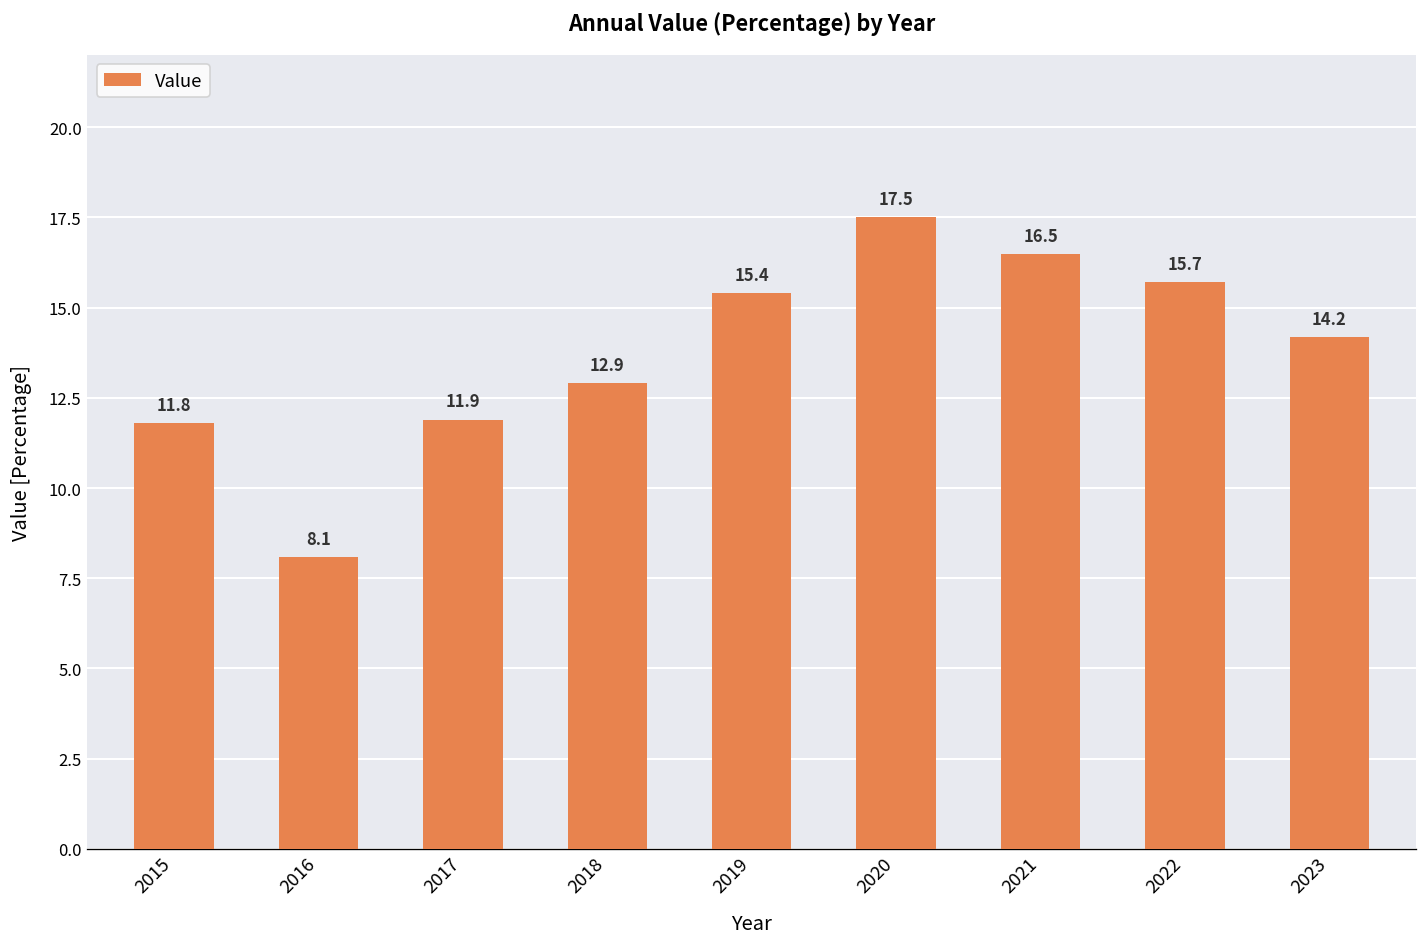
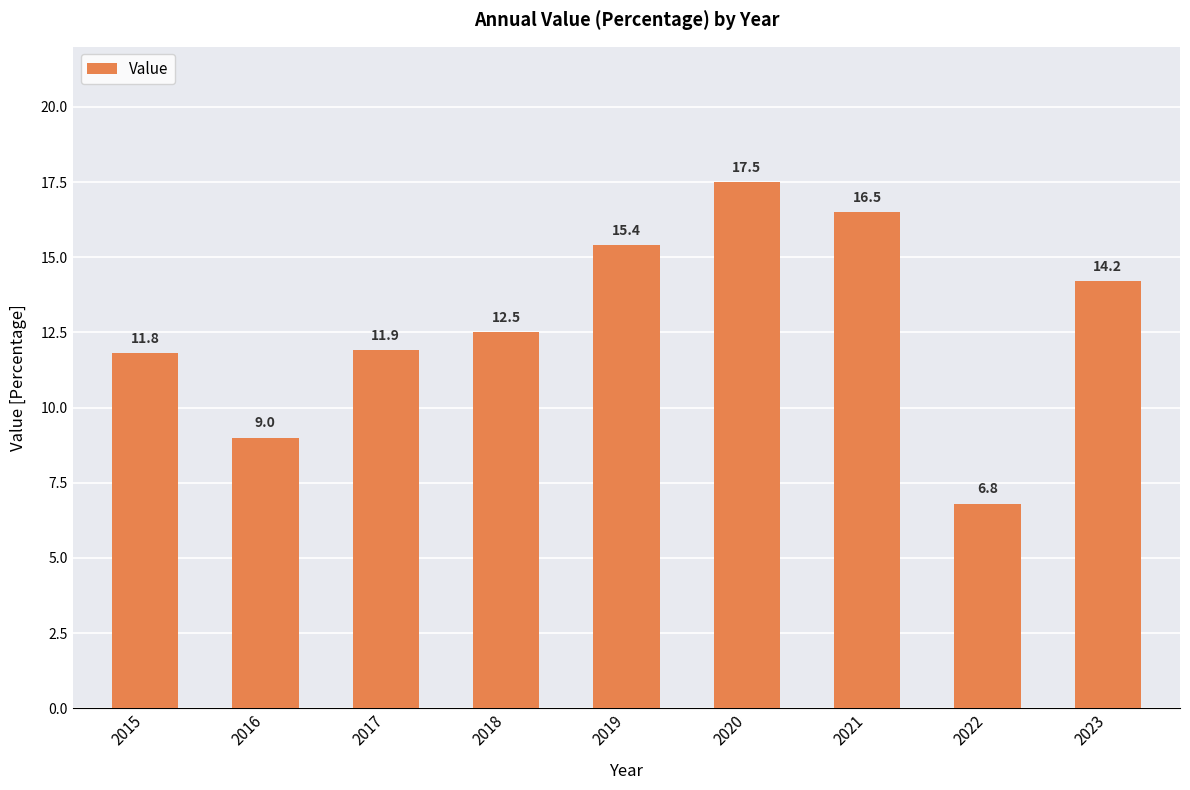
2016: 8.1 -> 9.0
2018: 12.9 -> 12.5
2022: 15.7 -> 6.8
